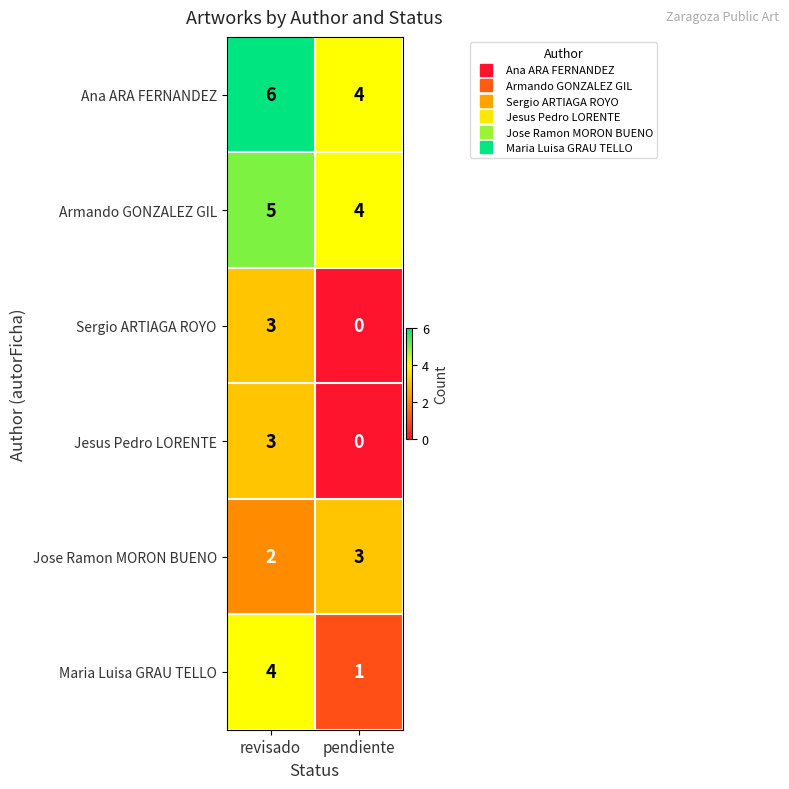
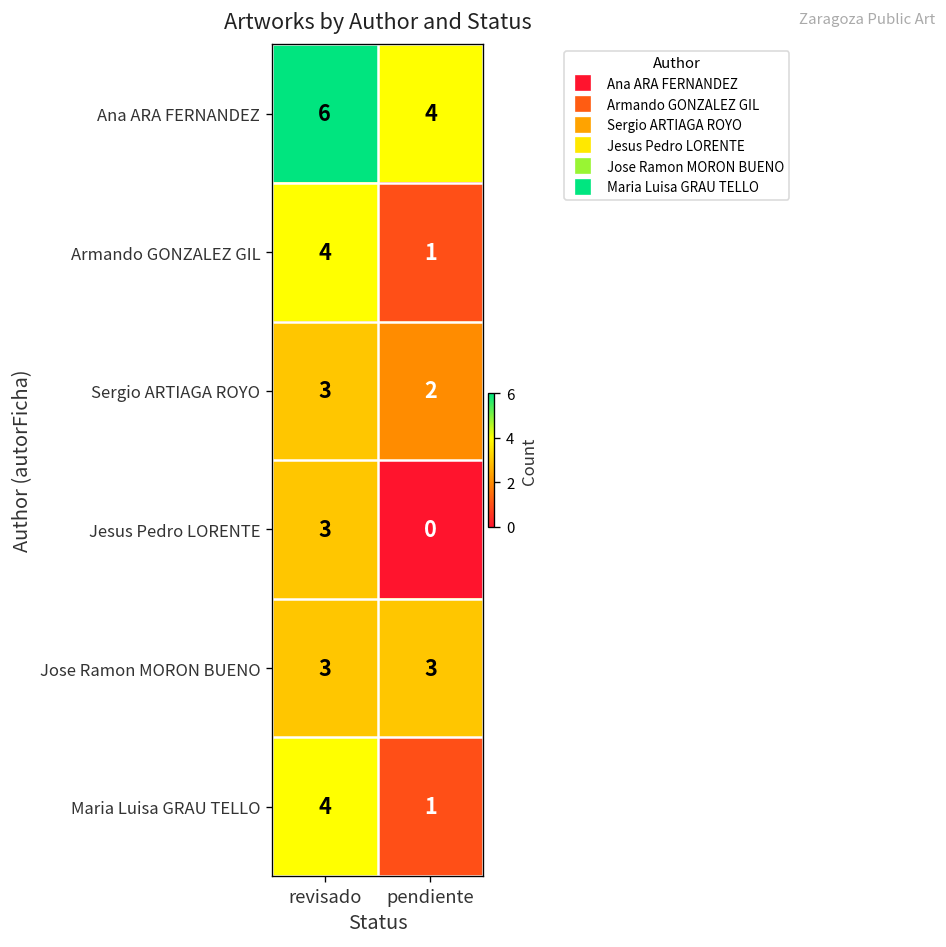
Armando GONZALEZ GIL, revisado: 5 -> 4
Armando GONZALEZ GIL, pendiente: 4 -> 1
Sergio ARTIAGA ROYO, pendiente: 0 -> 2
Jose Ramon MORON BUENO, revisado: 2 -> 3
